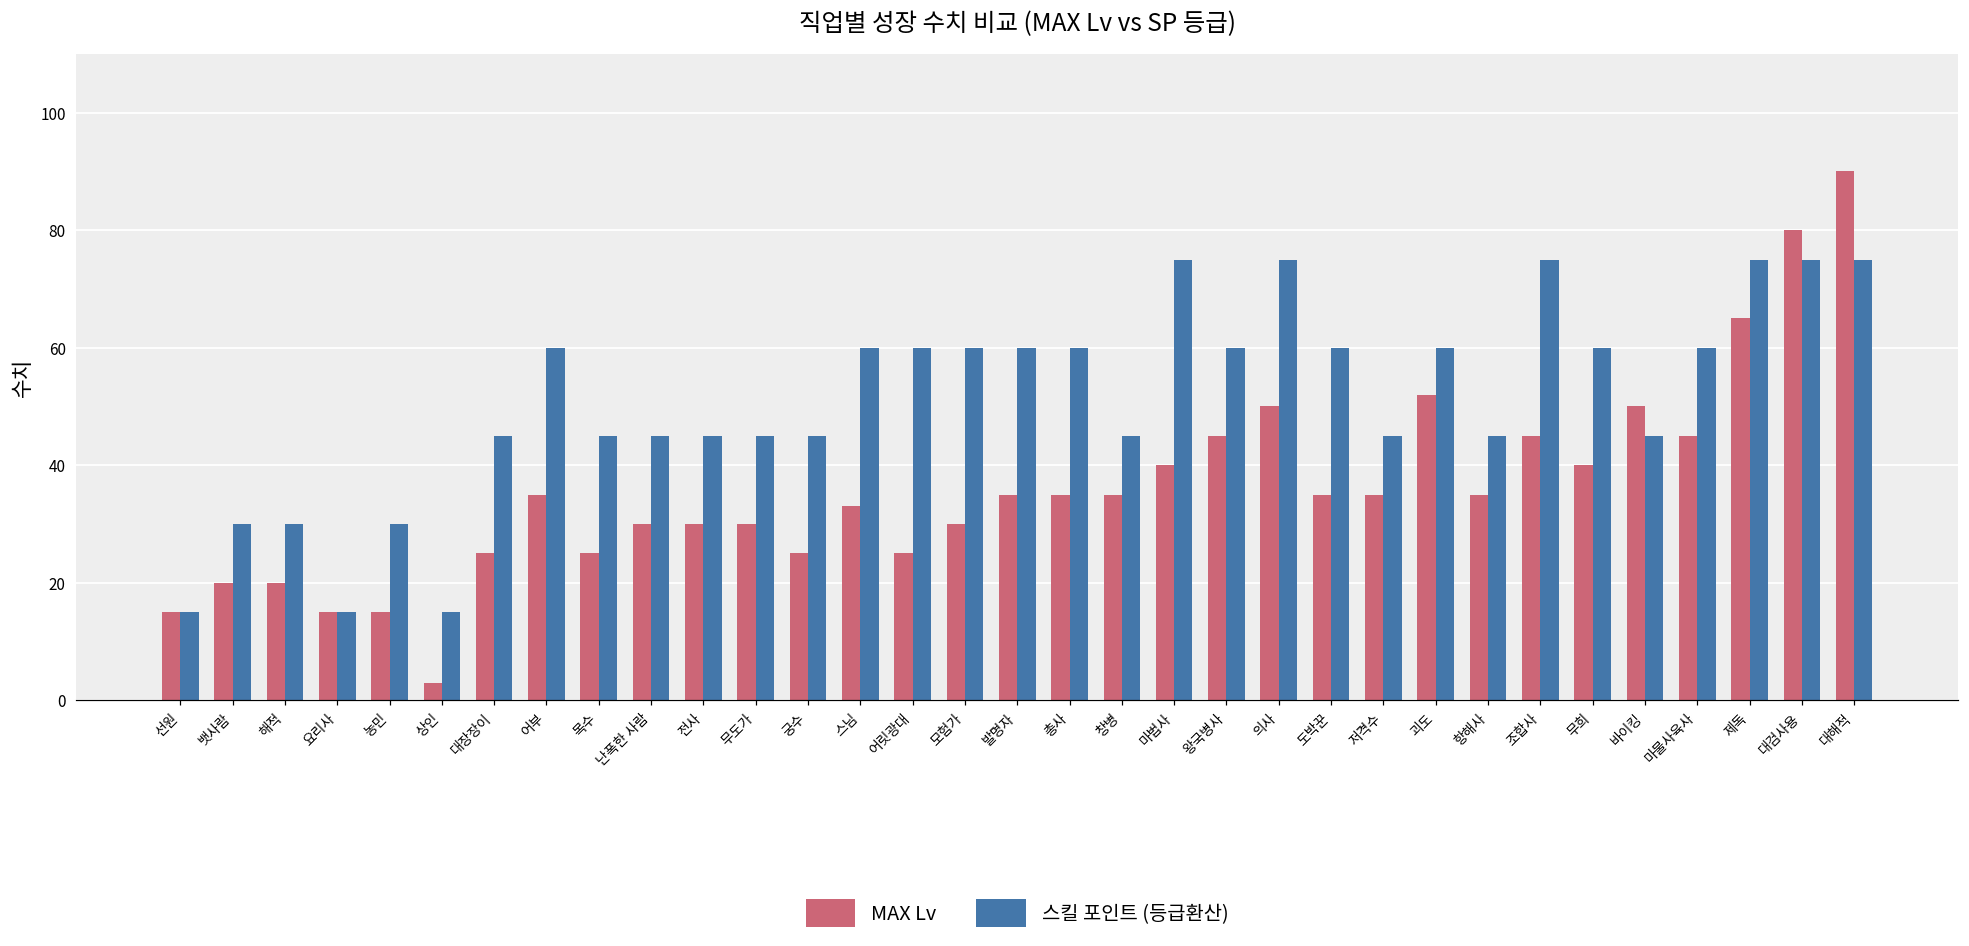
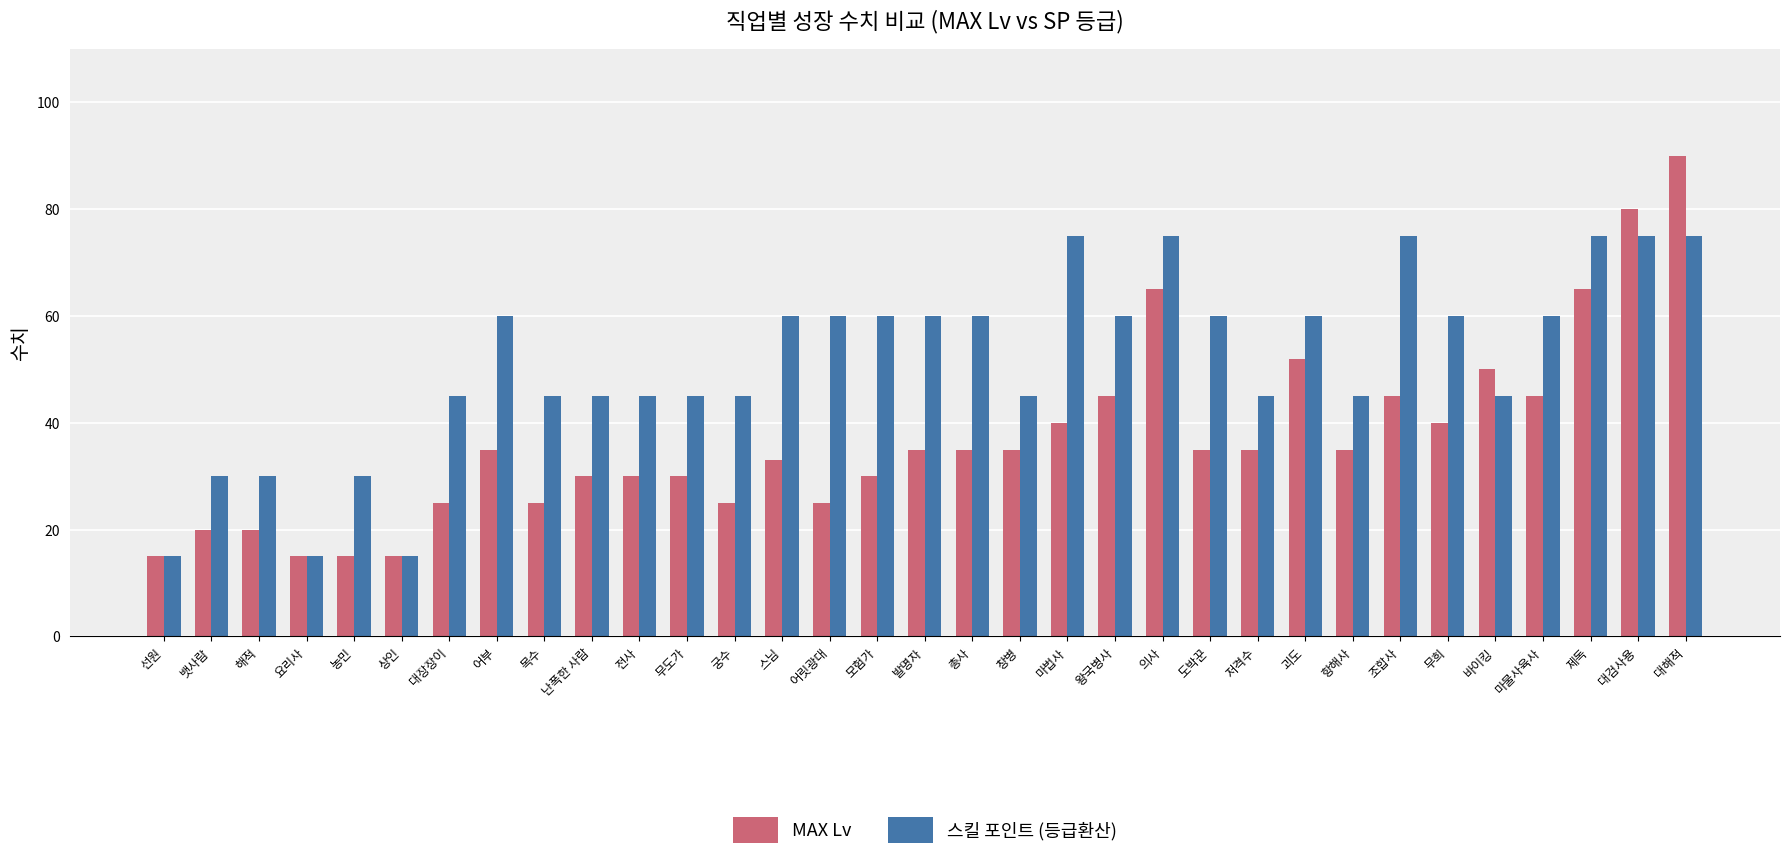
MAX Lv, 상인: 3 -> 15
MAX Lv, 의사: 50 -> 65
